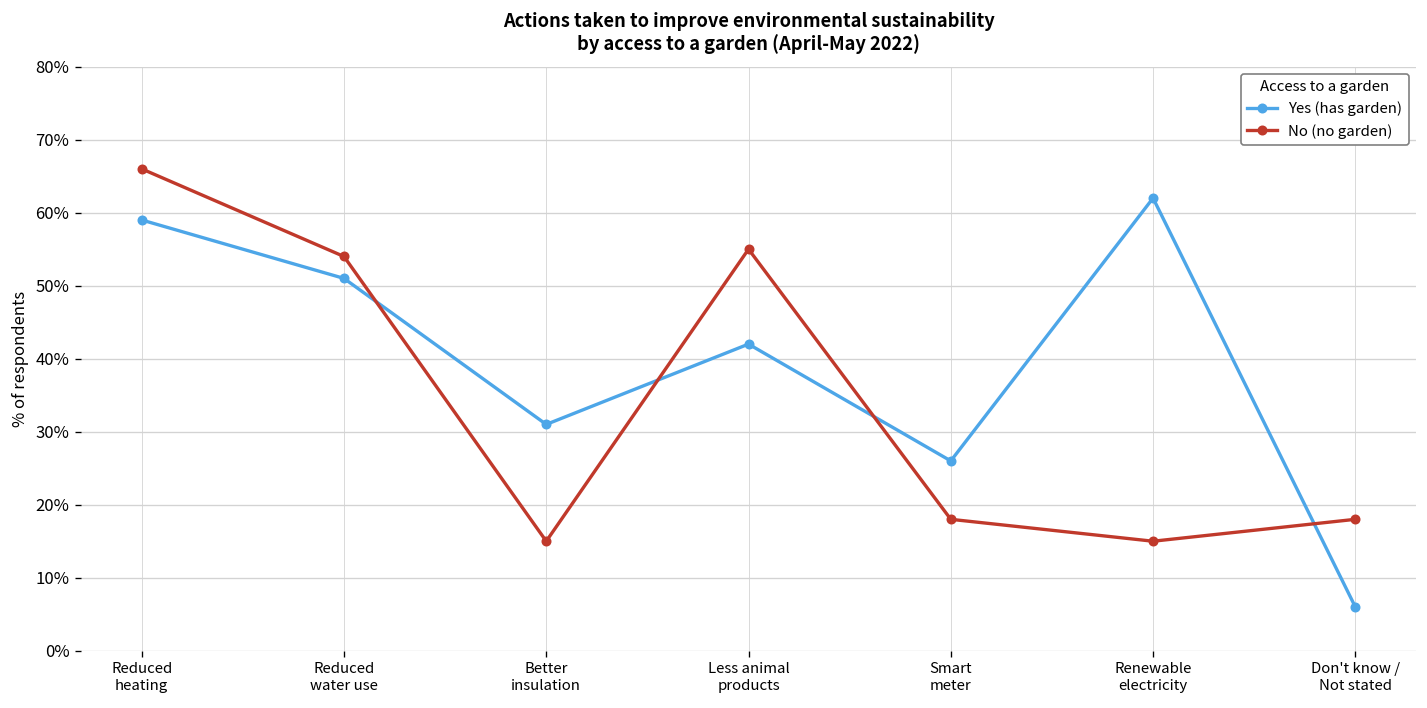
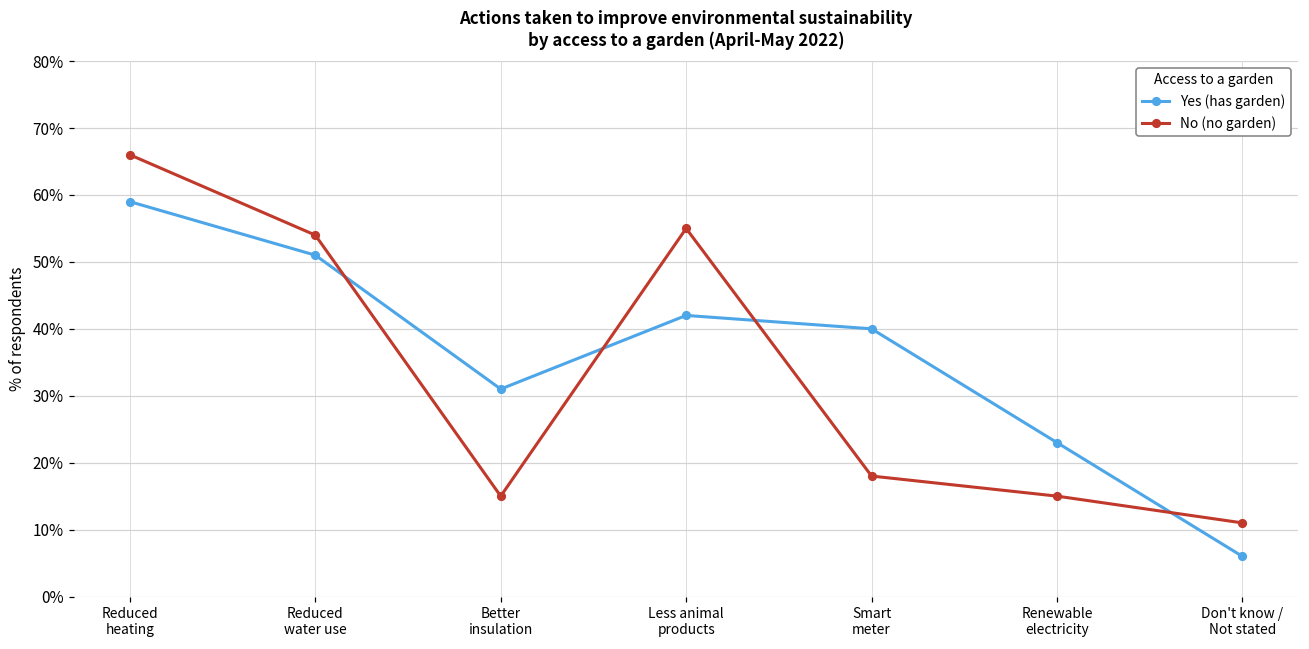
Yes (has garden), Smart meter: 26% -> 40%
Yes (has garden), Renewable electricity: 62% -> 23%
No (no garden), Don't know / Not stated: 18% -> 11%
